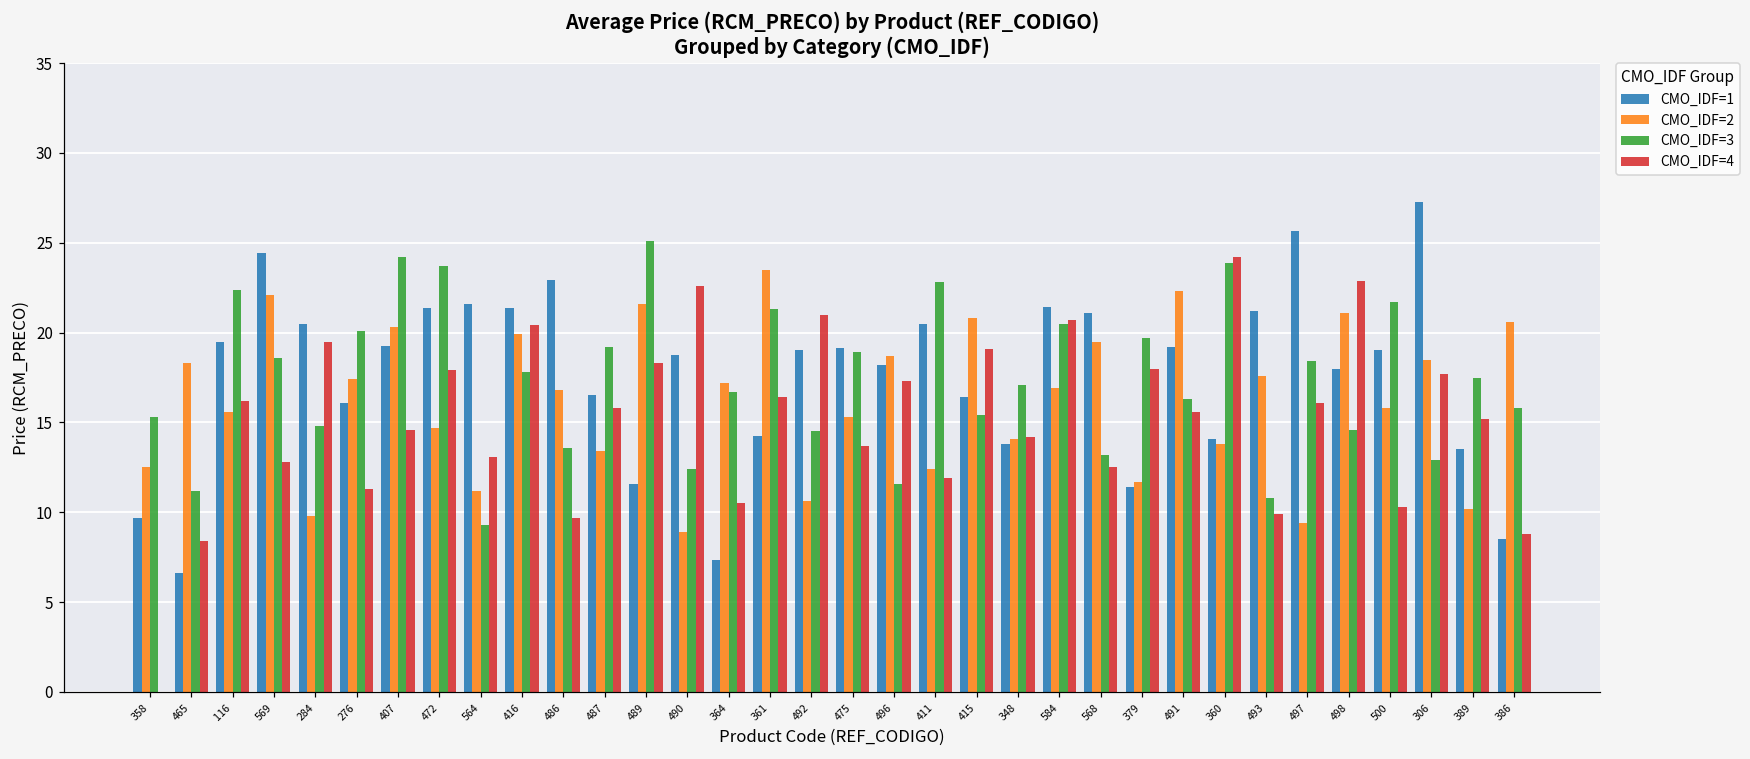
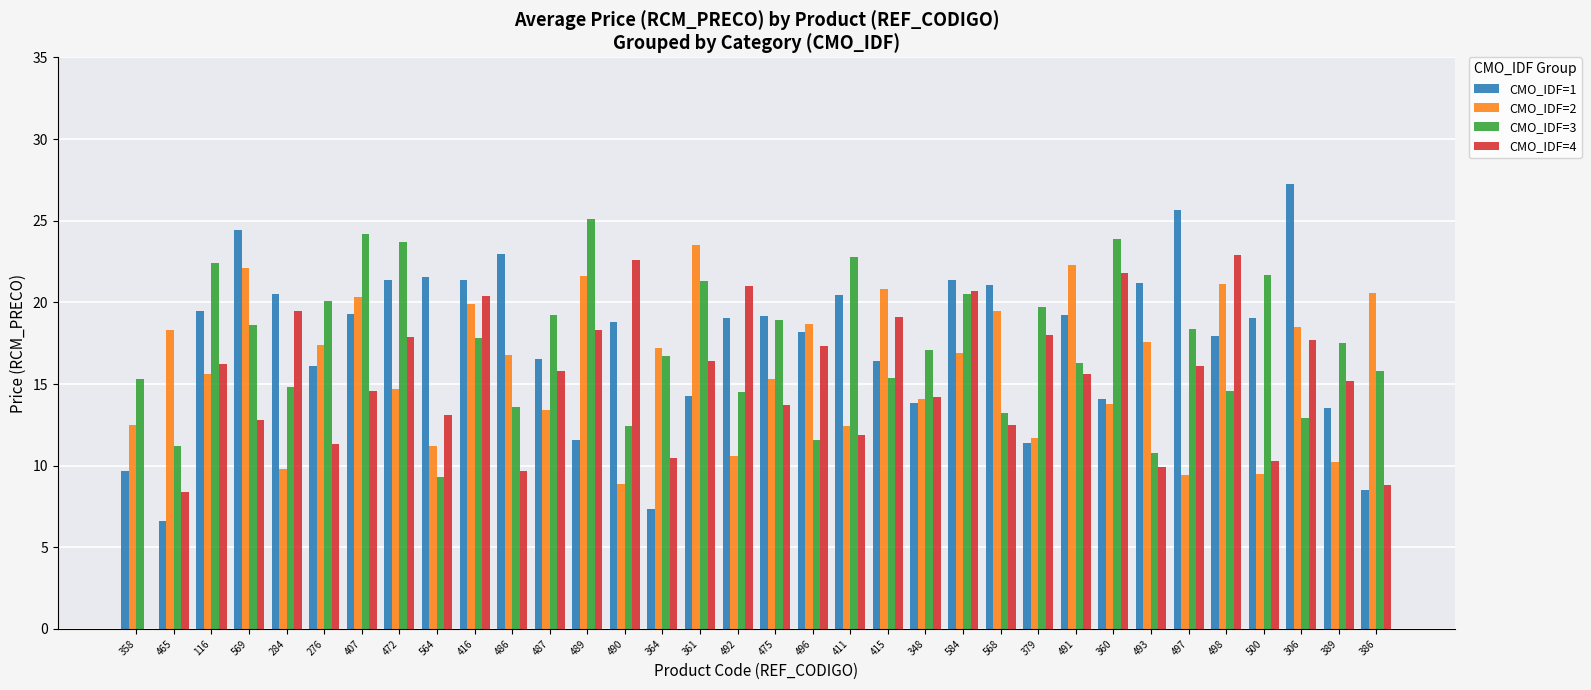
CMO_IDF=4, 360: 24.2 -> 21.8
CMO_IDF=2, 500: 15.8 -> 9.5
